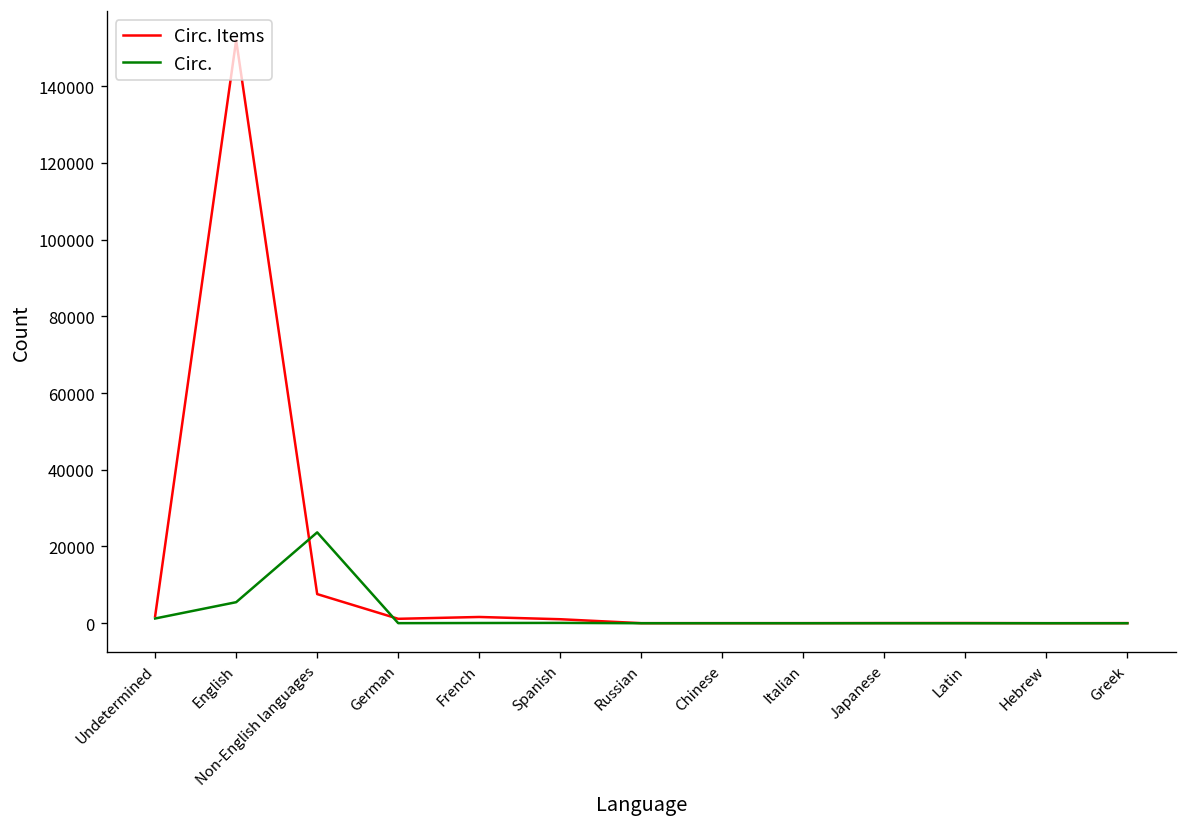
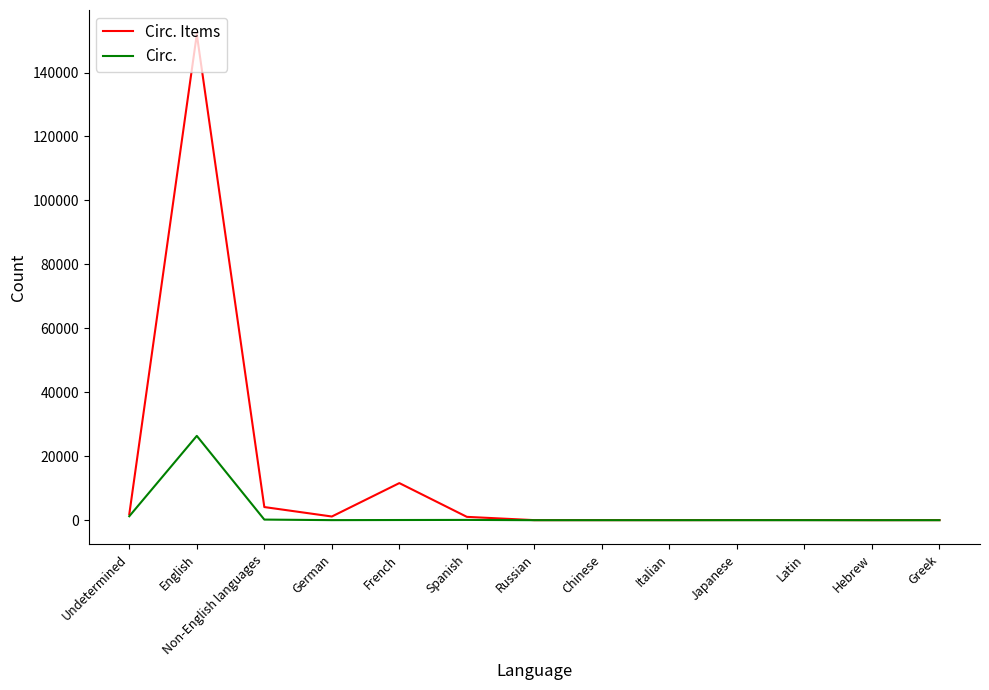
Circ., English: 5000 -> 26000
Circ. Items, Non-English languages: 8000 -> 4000
Circ., Non-English languages: 24000 -> 0
Circ. Items, French: 2000 -> 12000
